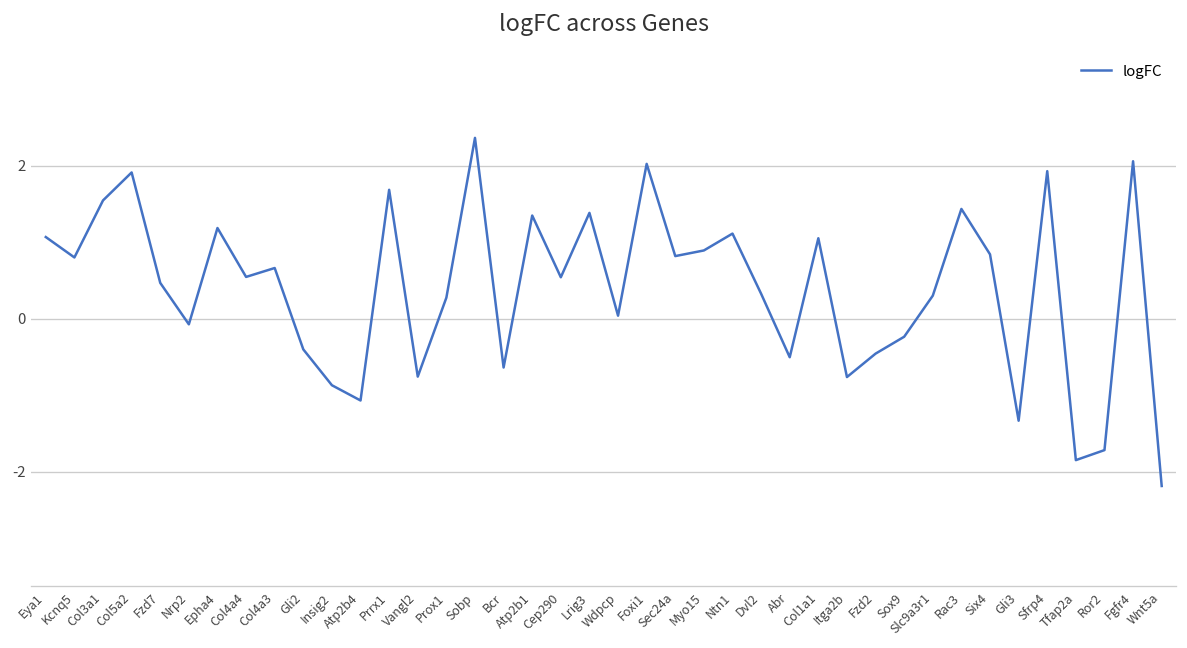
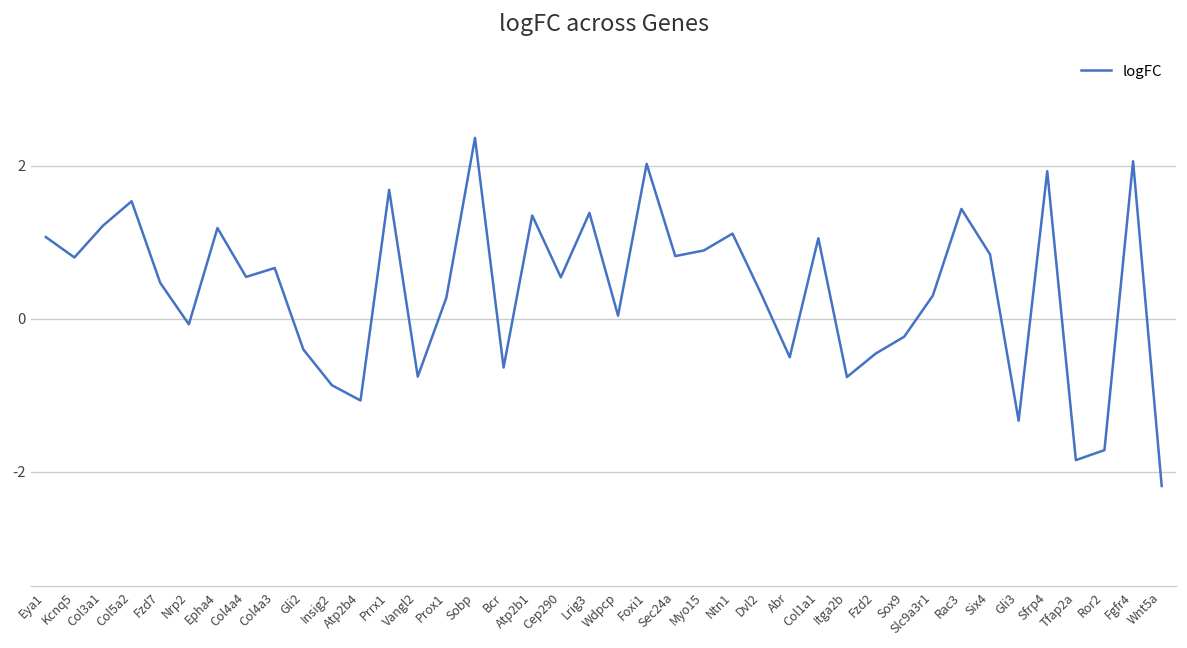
Col3a1: 1.5 -> 1.2
Col5a2: 1.9 -> 1.5
